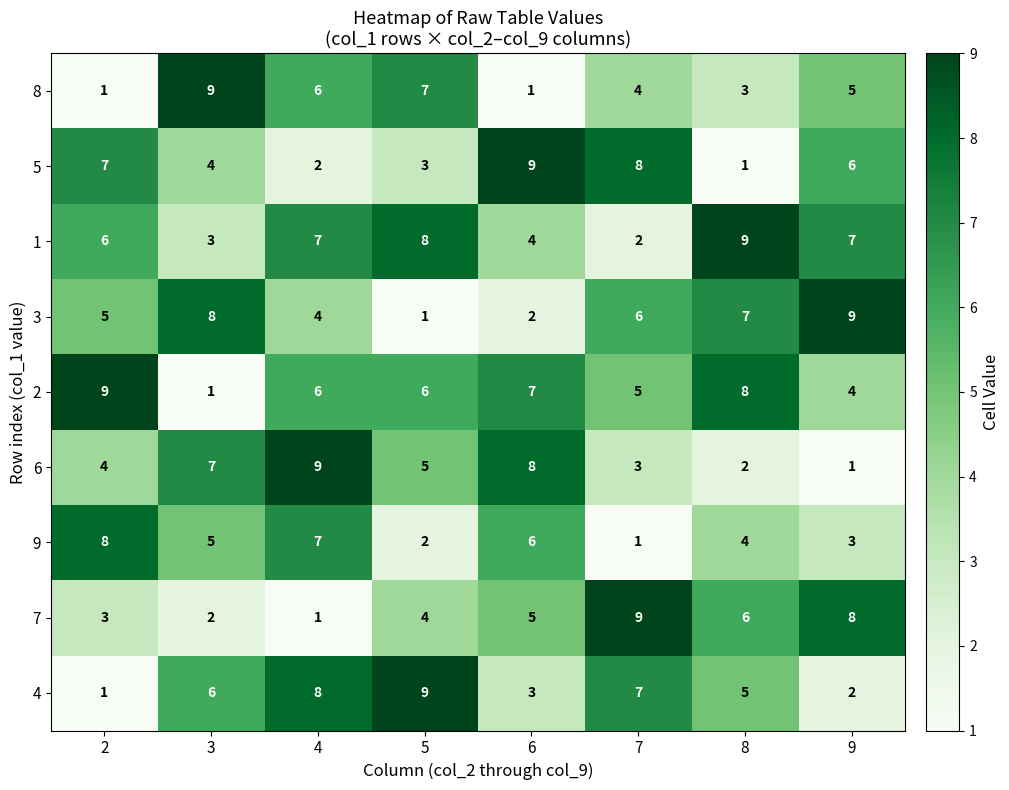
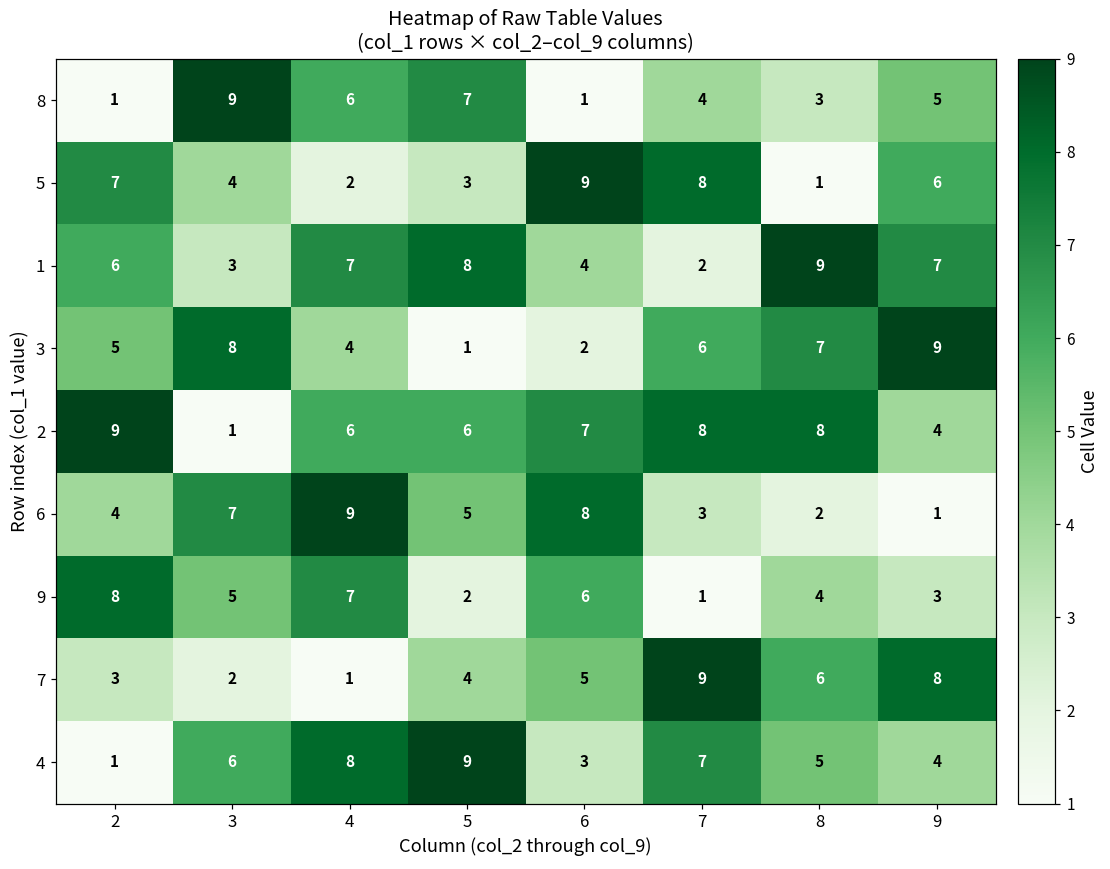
2, 7: 5 -> 8
4, 9: 2 -> 4
